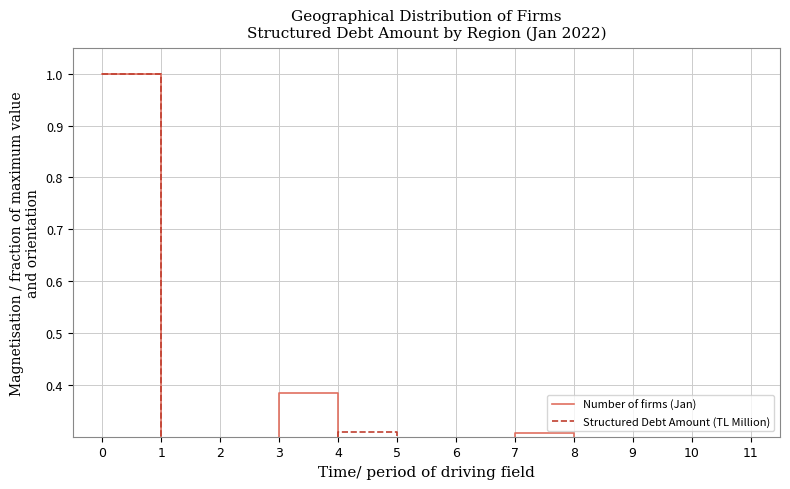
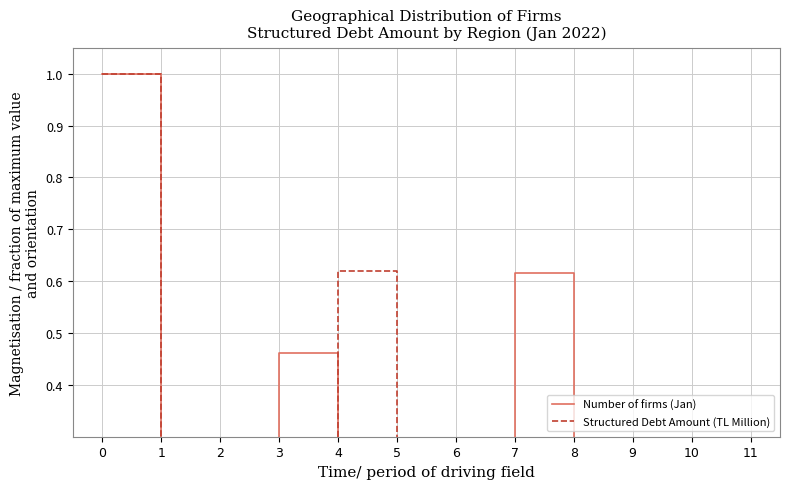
Number of firms (Jan), 3: 0.38 -> 0.46
Structured Debt Amount (TL Million), 4: 0.31 -> 0.62
Number of firms (Jan), 7: 0.31 -> 0.62
